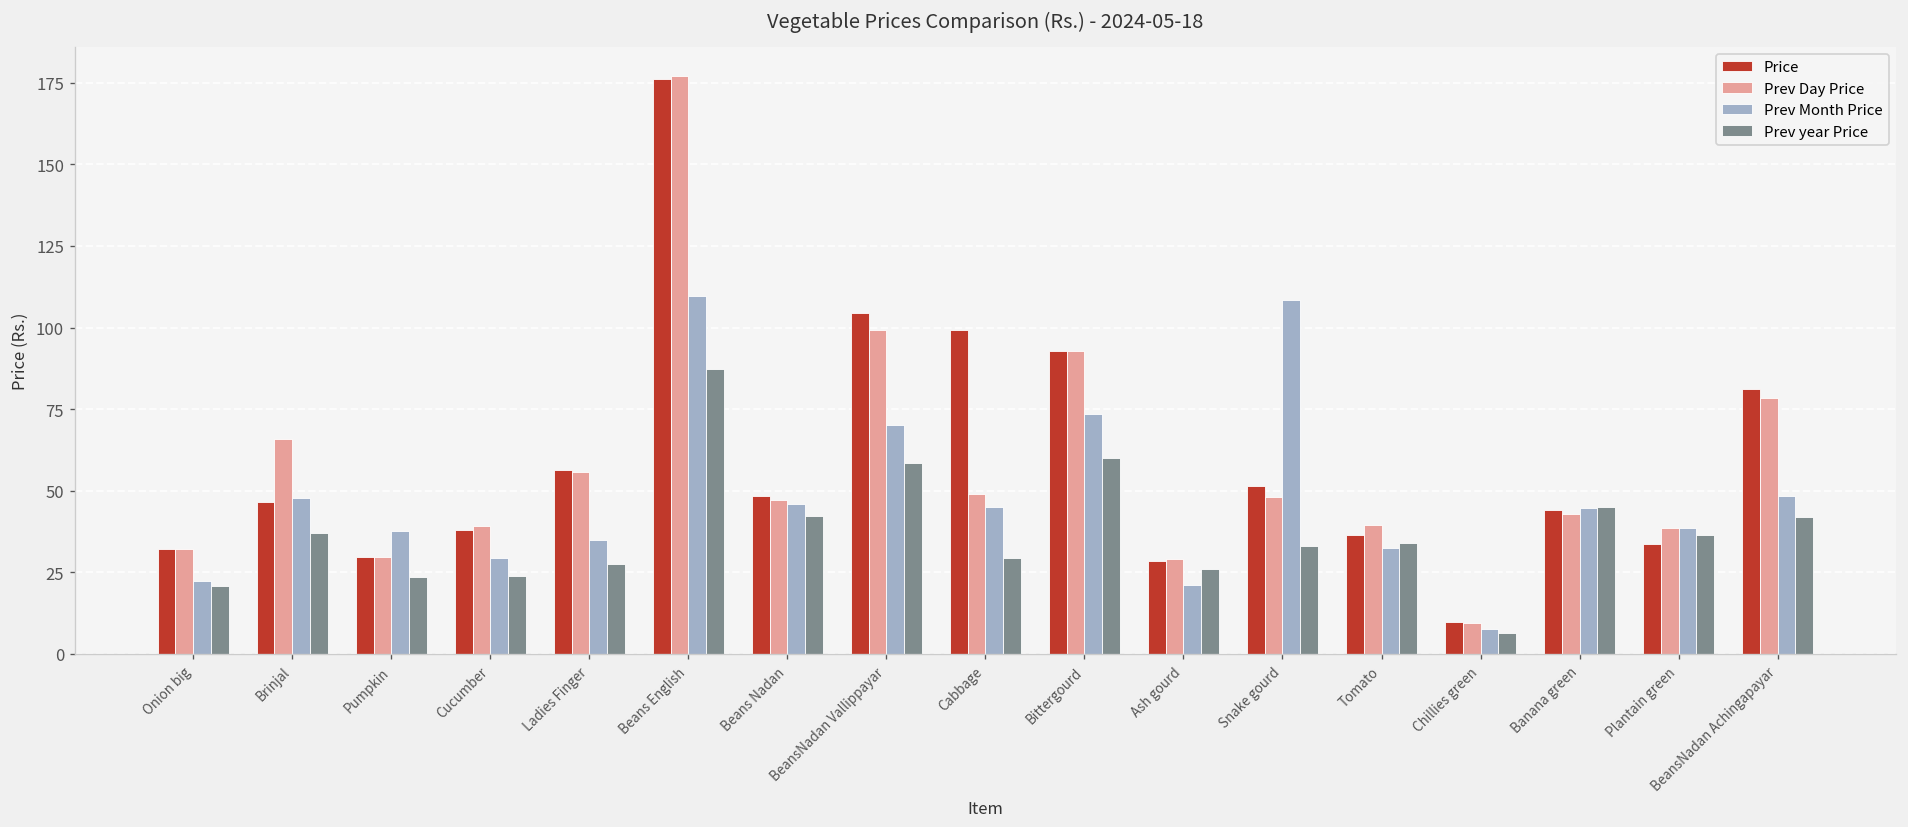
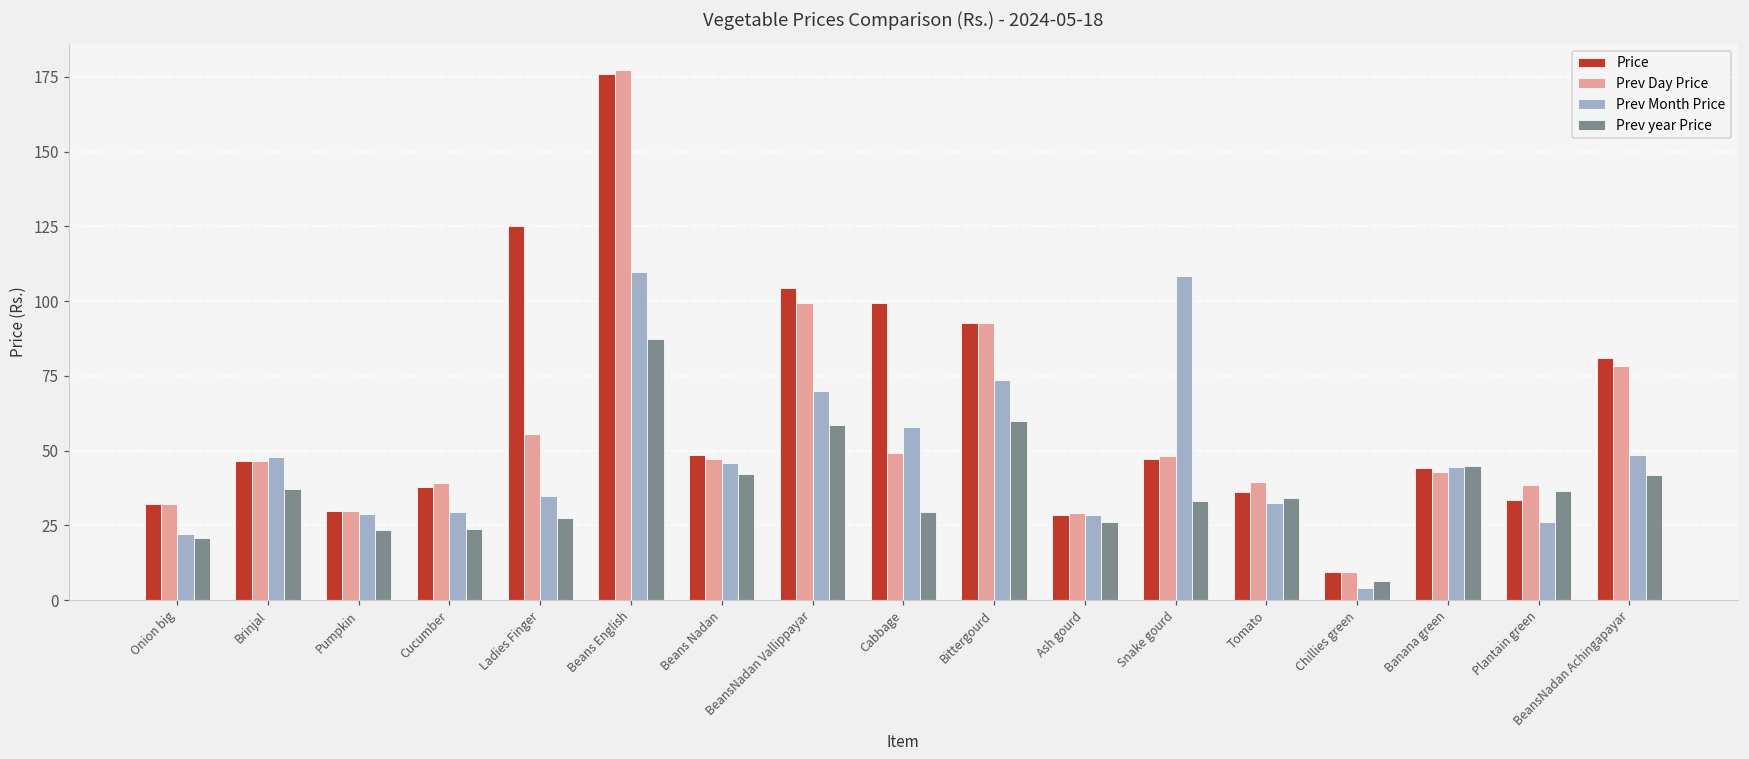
Prev Day Price, Brinjal: 66 -> 47
Prev Month Price, Pumpkin: 38 -> 29
Price, Ladies Finger: 56 -> 125
Prev Month Price, Cabbage: 45 -> 58
Prev Month Price, Ash gourd: 21 -> 29
Price, Snake gourd: 52 -> 47
Prev Month Price, Chillies green: 8 -> 4
Prev Month Price, Plantain green: 39 -> 26
